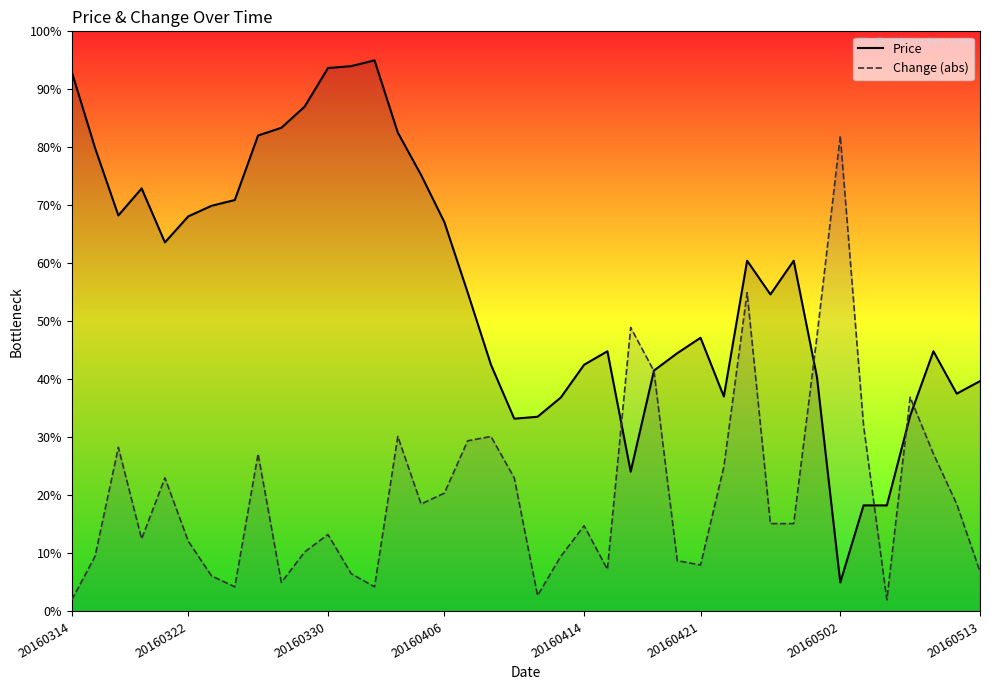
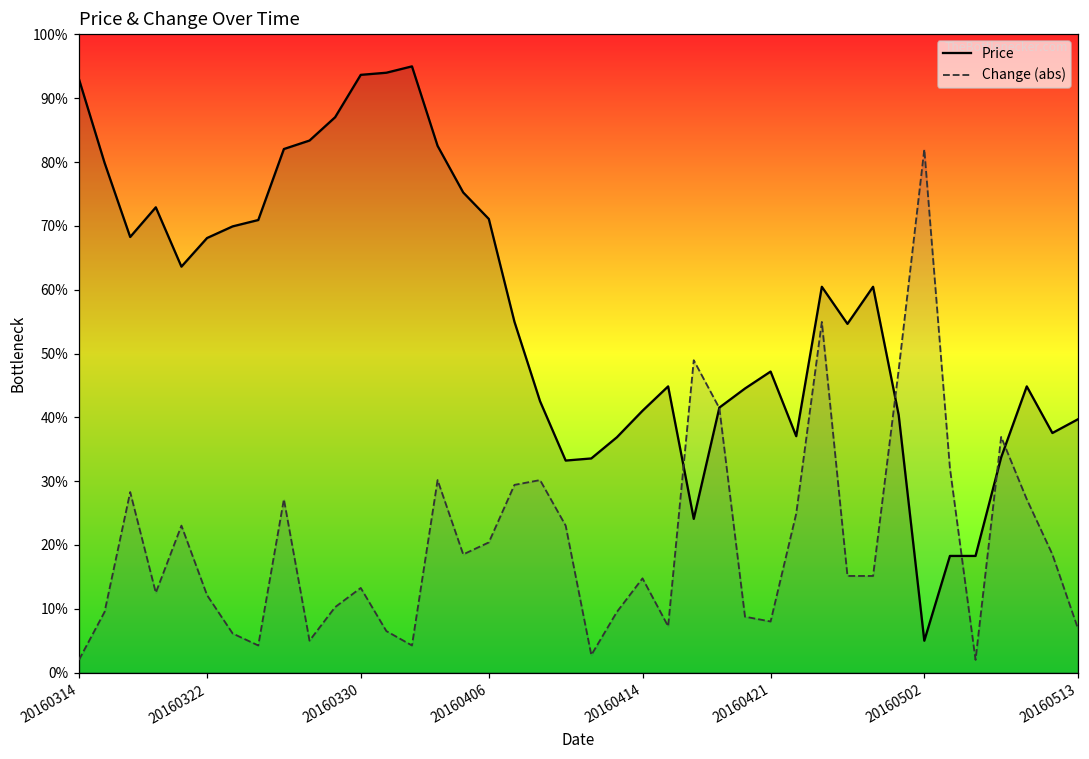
Price, 20160406: 67% -> 71%
Price, 20160414: 43% -> 41%
